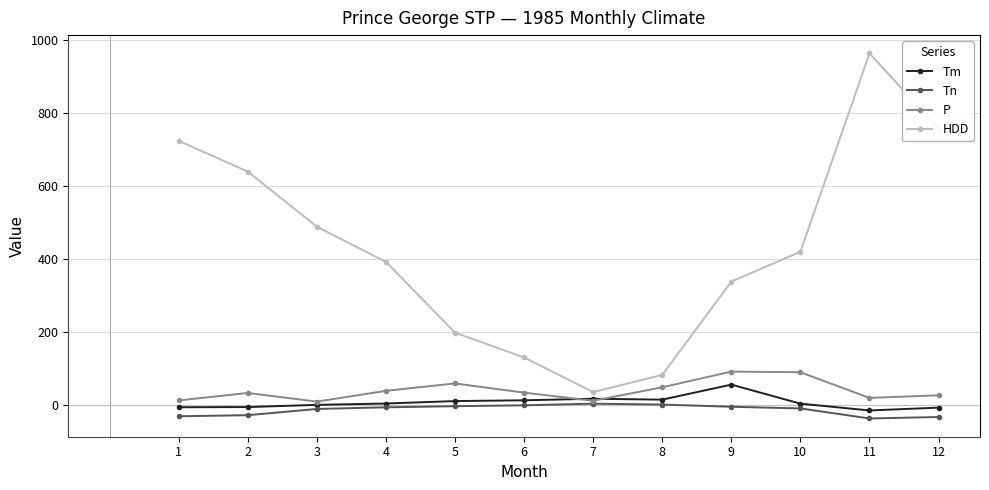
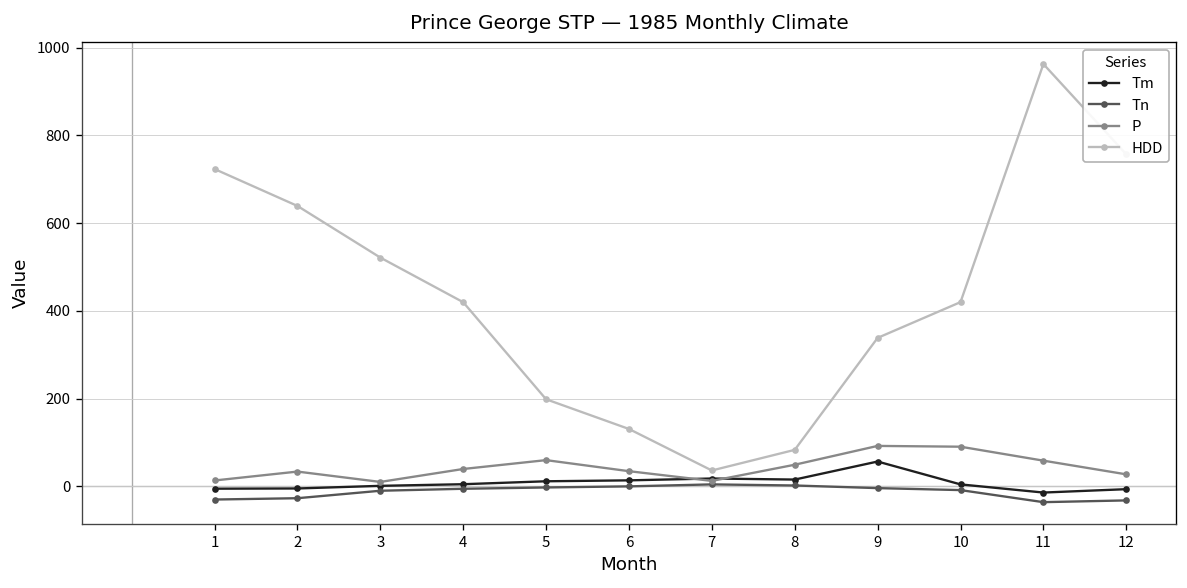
HDD, 3: 490 -> 520
HDD, 4: 390 -> 420
P, 11: 20 -> 60
